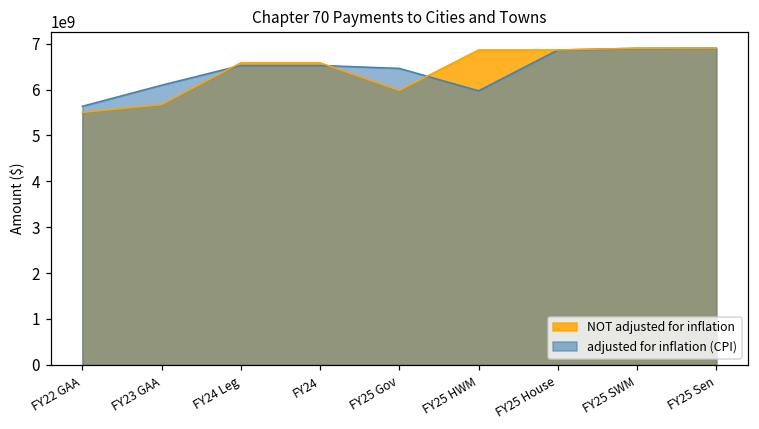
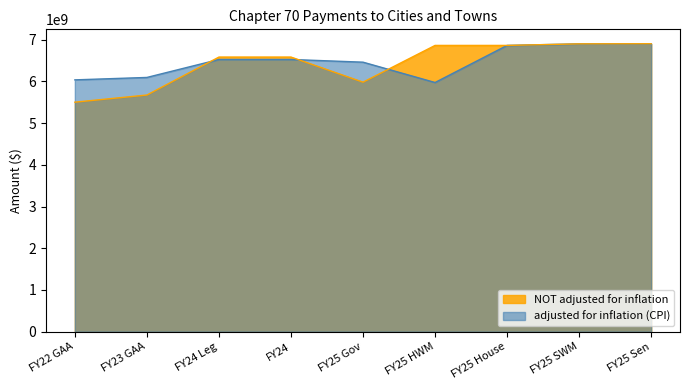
adjusted for inflation (CPI), FY22 GAA: 5600000000 -> 6000000000
